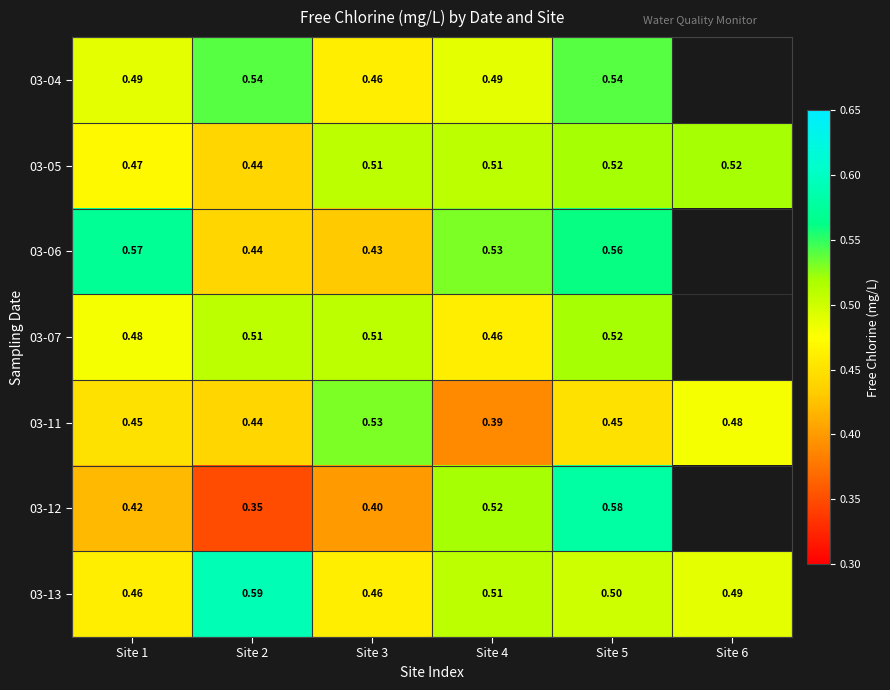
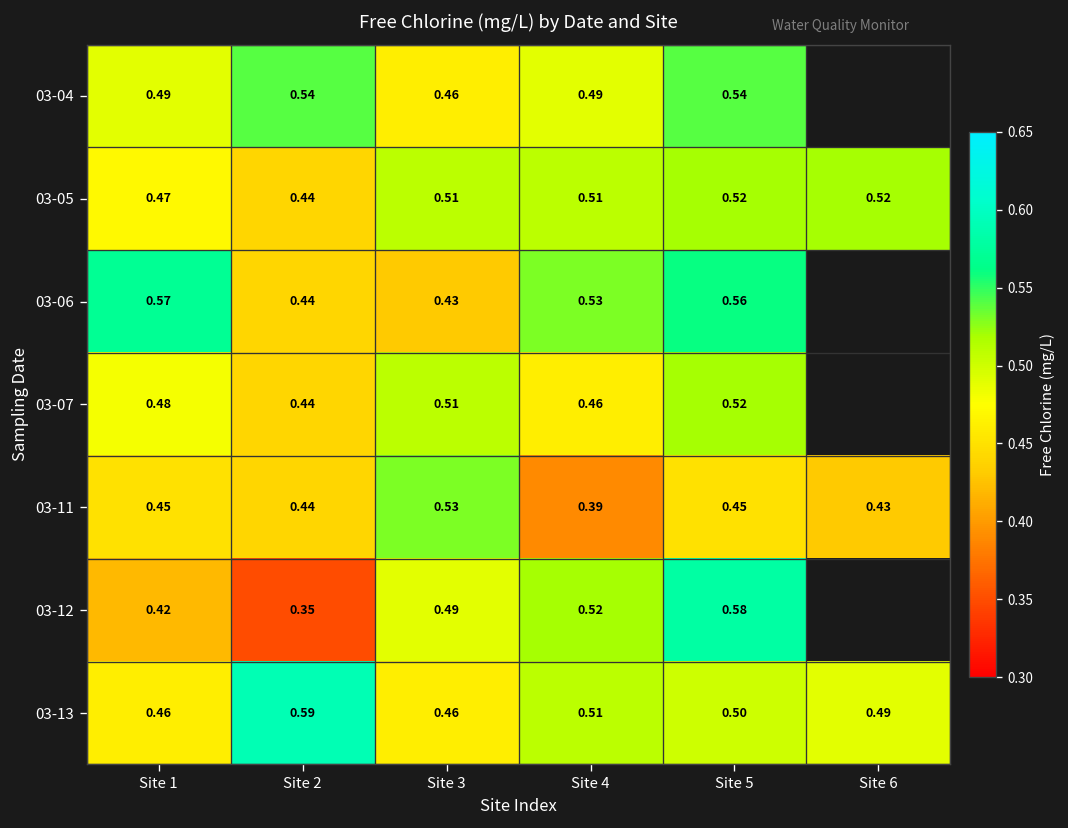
03-07, Site 2: 0.51 -> 0.44
03-11, Site 6: 0.48 -> 0.43
03-12, Site 3: 0.40 -> 0.49
